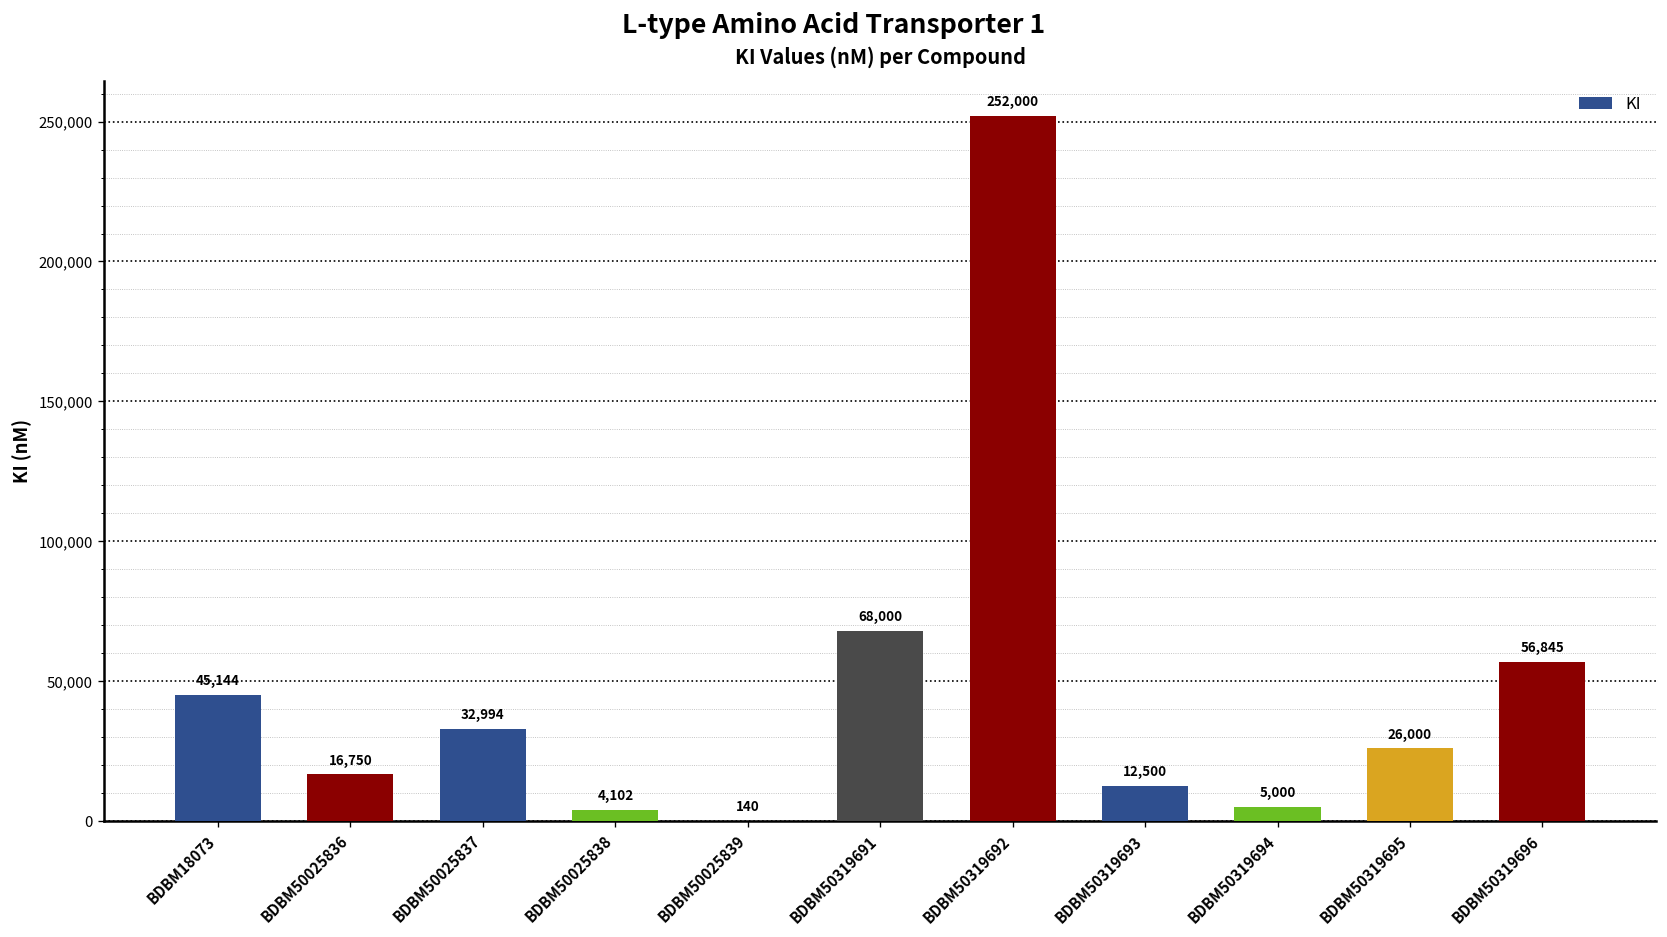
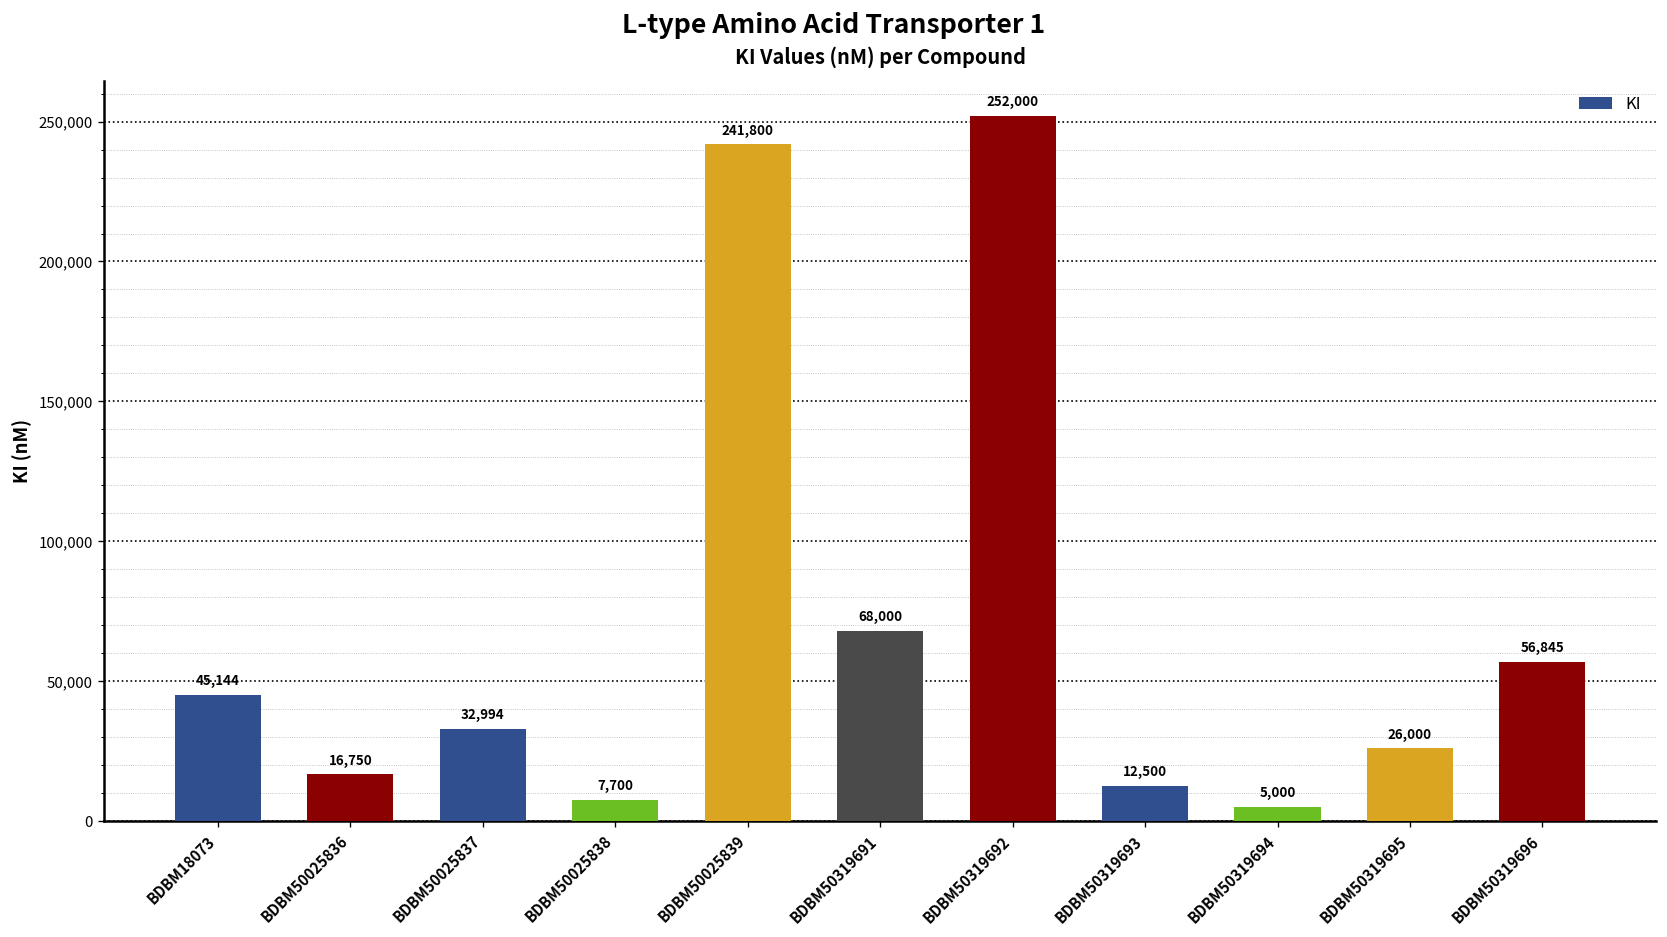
BDBM50025838: 4,102 -> 7,700
BDBM50025839: 140 -> 241,800
